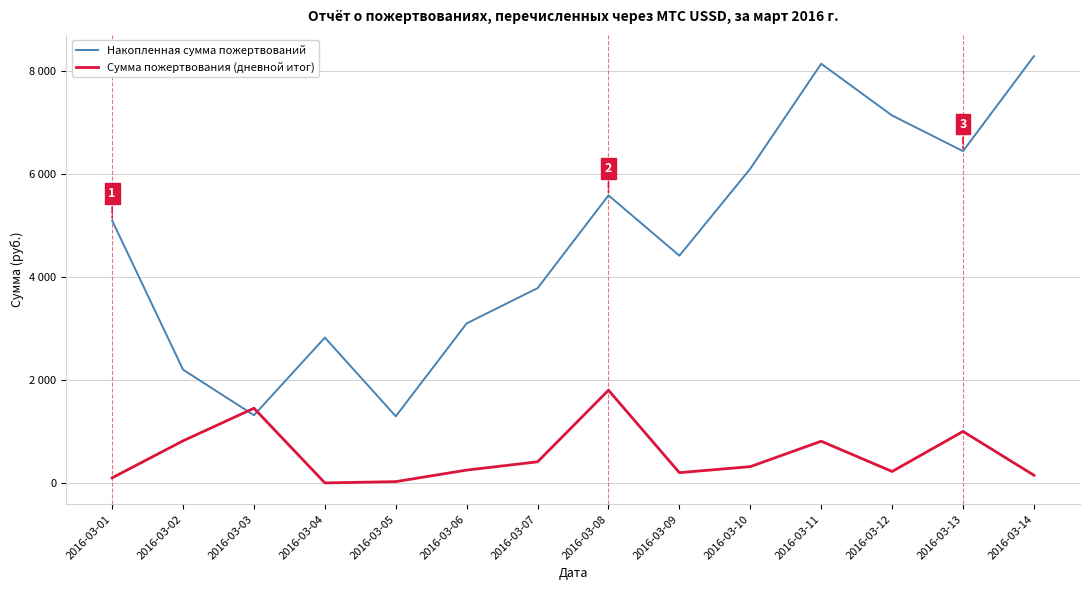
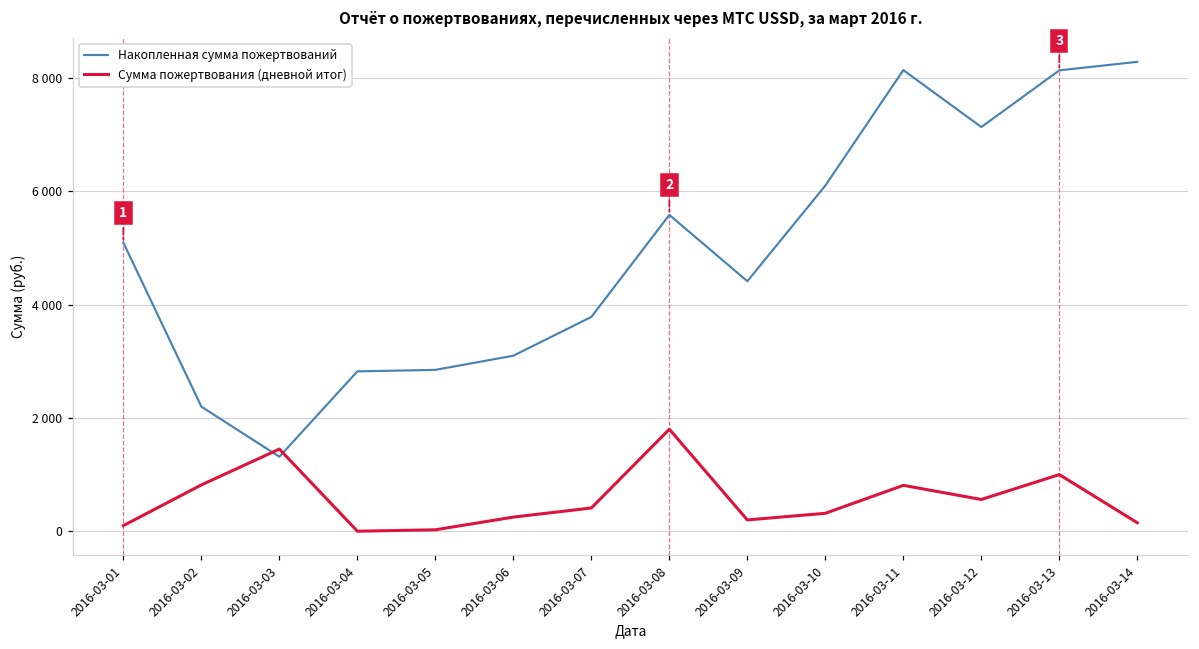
Накопленная сумма пожертвований, 2016-03-05: 1300 -> 2800
Сумма пожертвования (дневной итог), 2016-03-12: 200 -> 600
Накопленная сумма пожертвований, 2016-03-13: 6400 -> 8100
